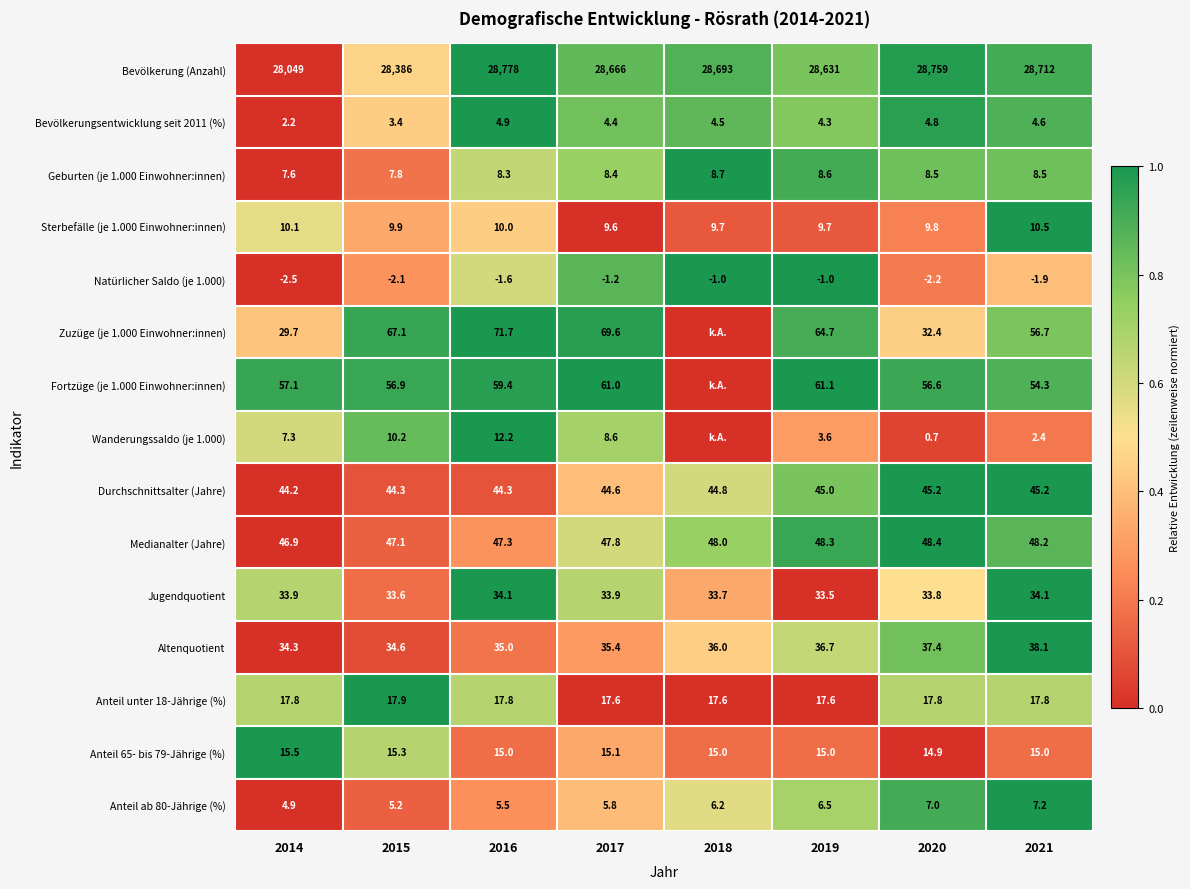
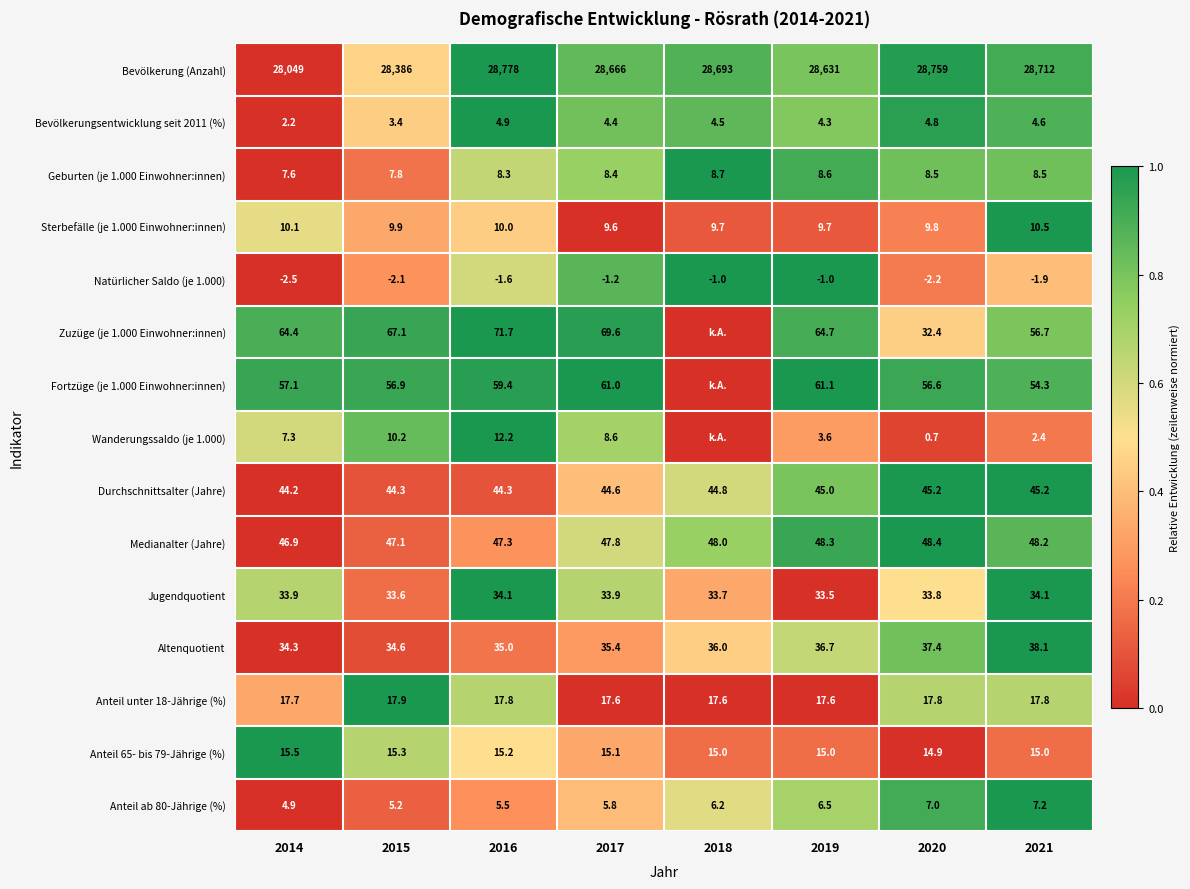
Zuzüge (je 1.000 Einwohner:innen), 2014: 29.7 -> 64.4
Anteil unter 18-Jährige (%), 2014: 17.8 -> 17.7
Anteil 65- bis 79-Jährige (%), 2016: 15.0 -> 15.2
